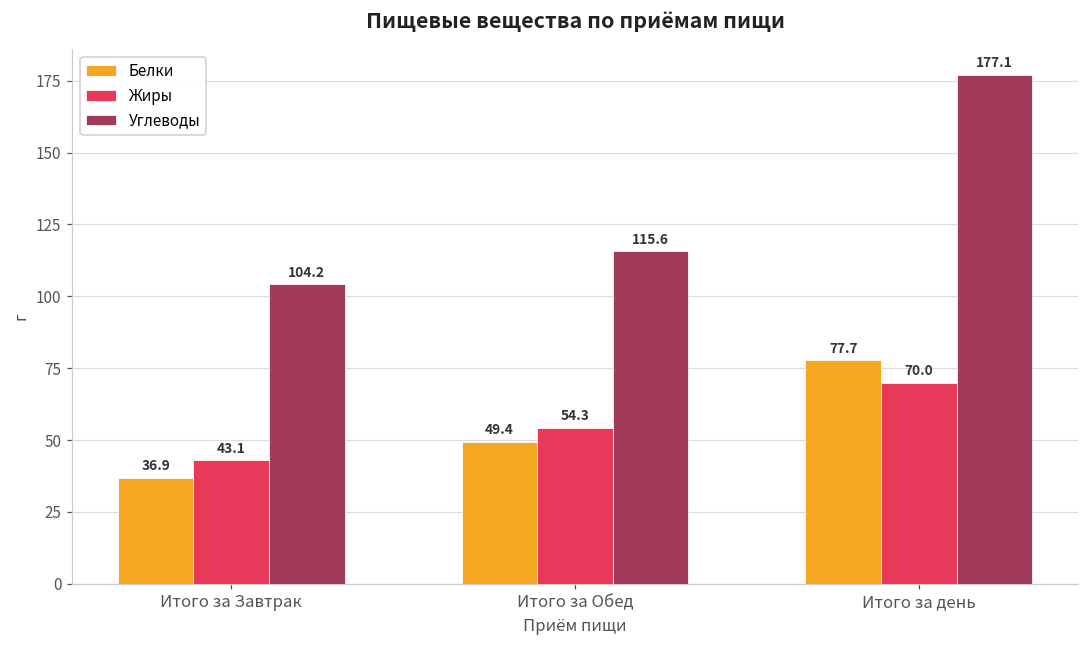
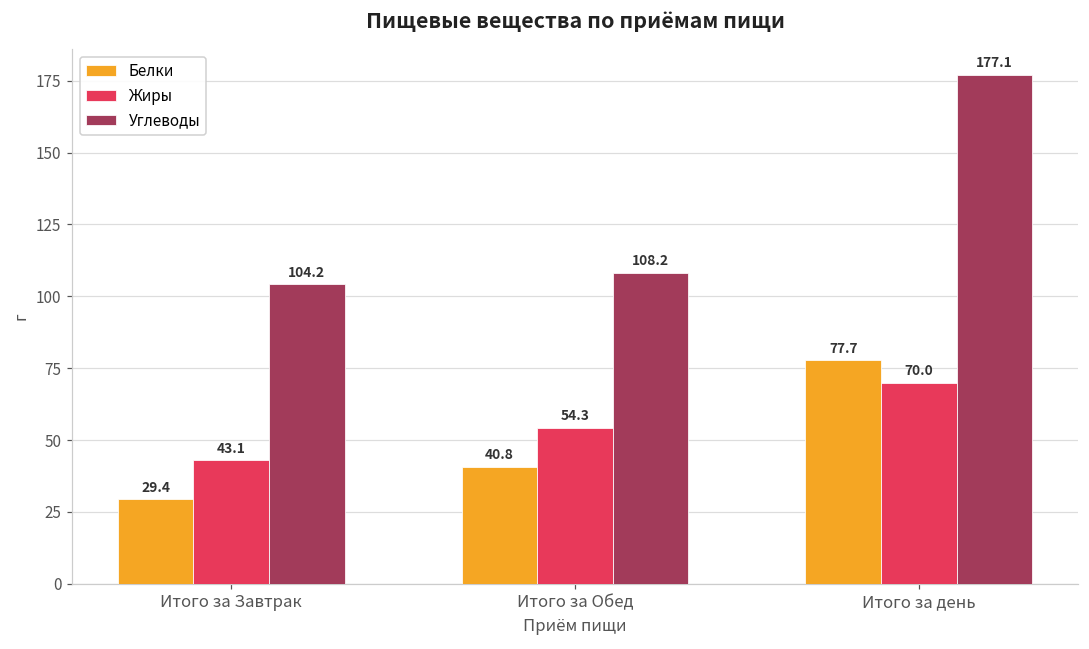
Белки, Итого за Завтрак: 36.9 -> 29.4
Белки, Итого за Обед: 49.4 -> 40.8
Углеводы, Итого за Обед: 115.6 -> 108.2
